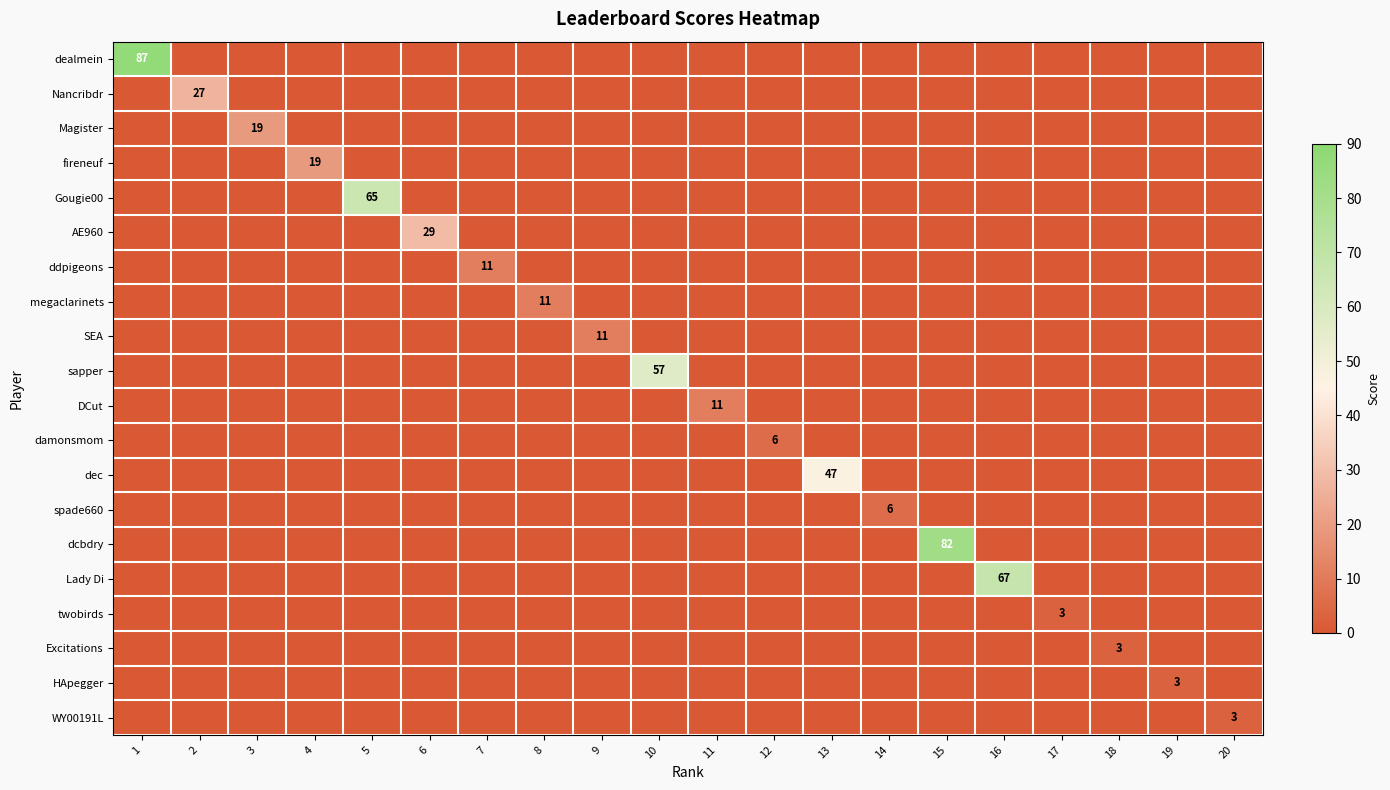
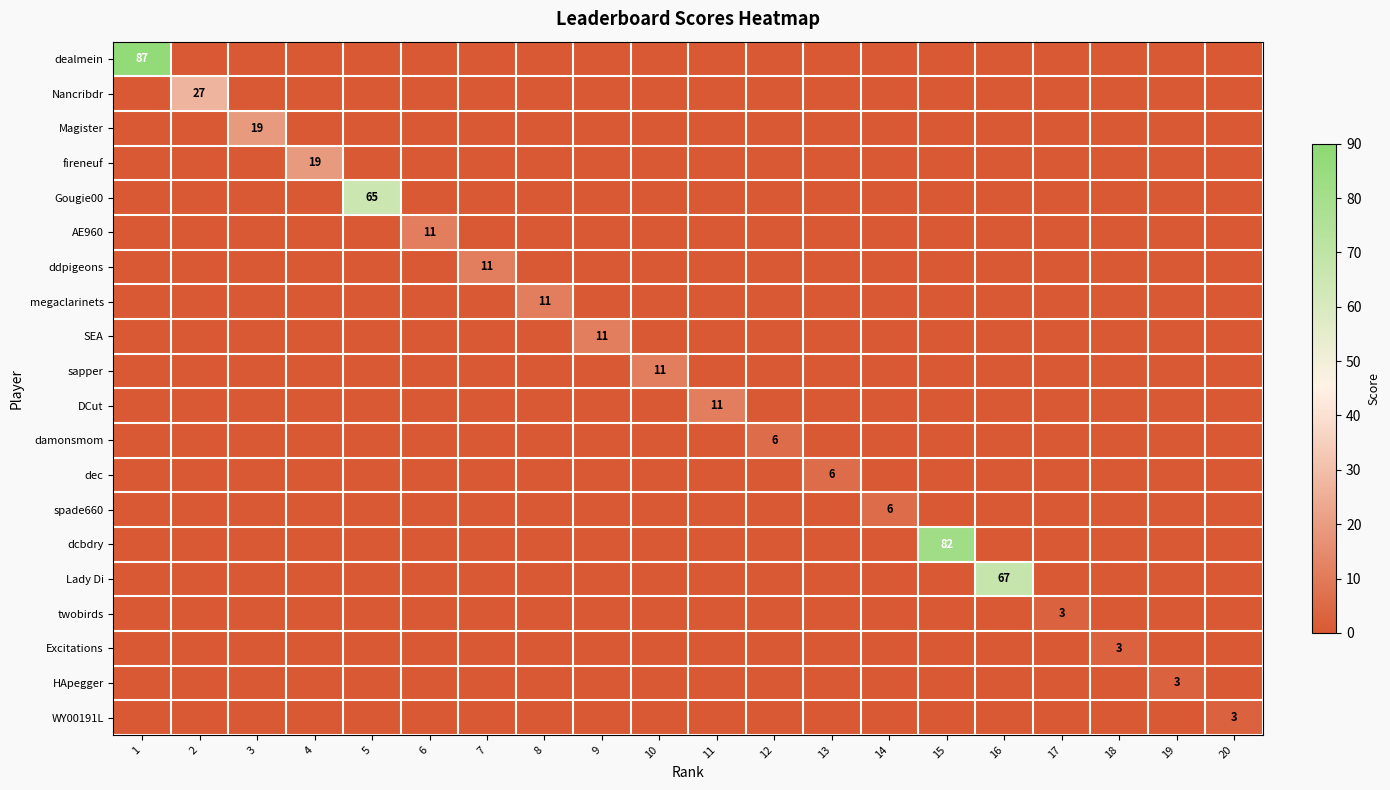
AE960, 6: 29 -> 11
sapper, 10: 57 -> 11
dec, 13: 47 -> 6
